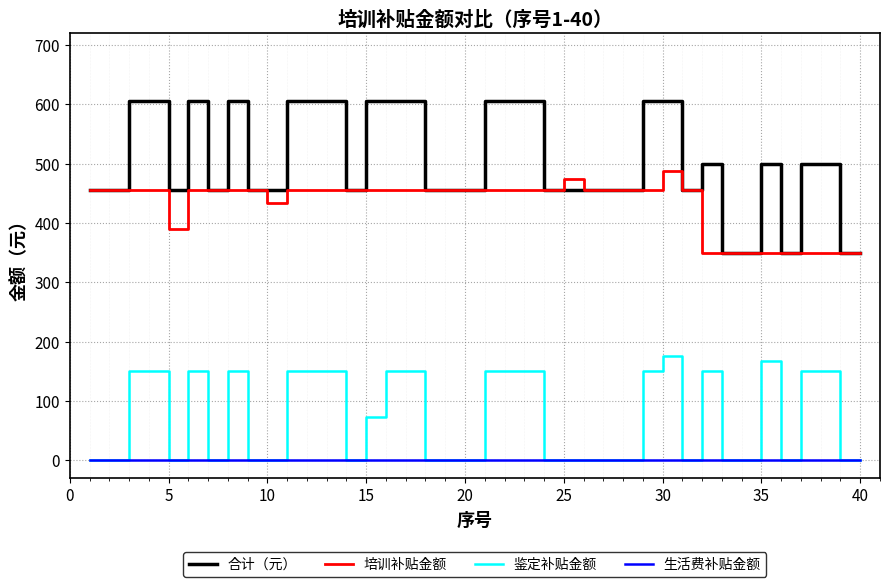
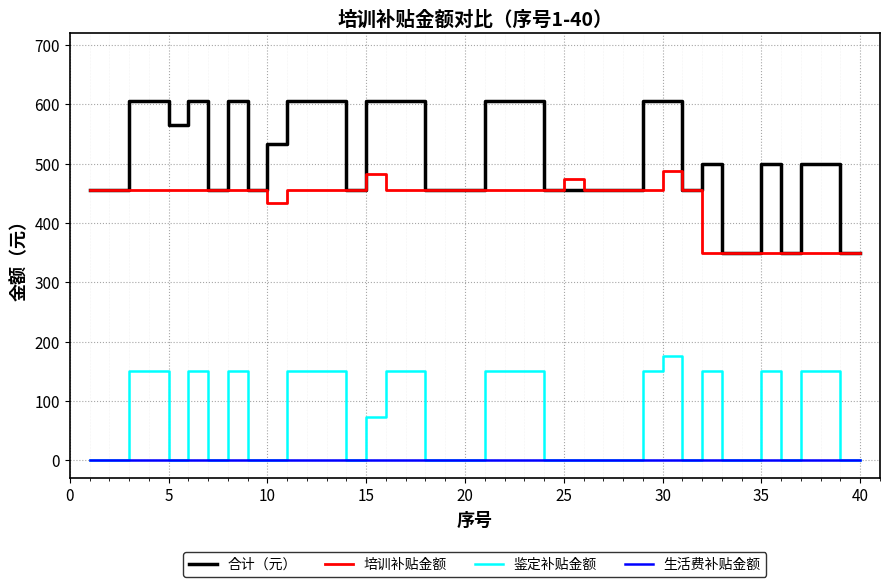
合计（元）, 5: 460 -> 570
培训补贴金额, 5: 390 -> 460
合计（元）, 10: 460 -> 530
培训补贴金额, 15: 460 -> 480
鉴定补贴金额, 35: 170 -> 150
